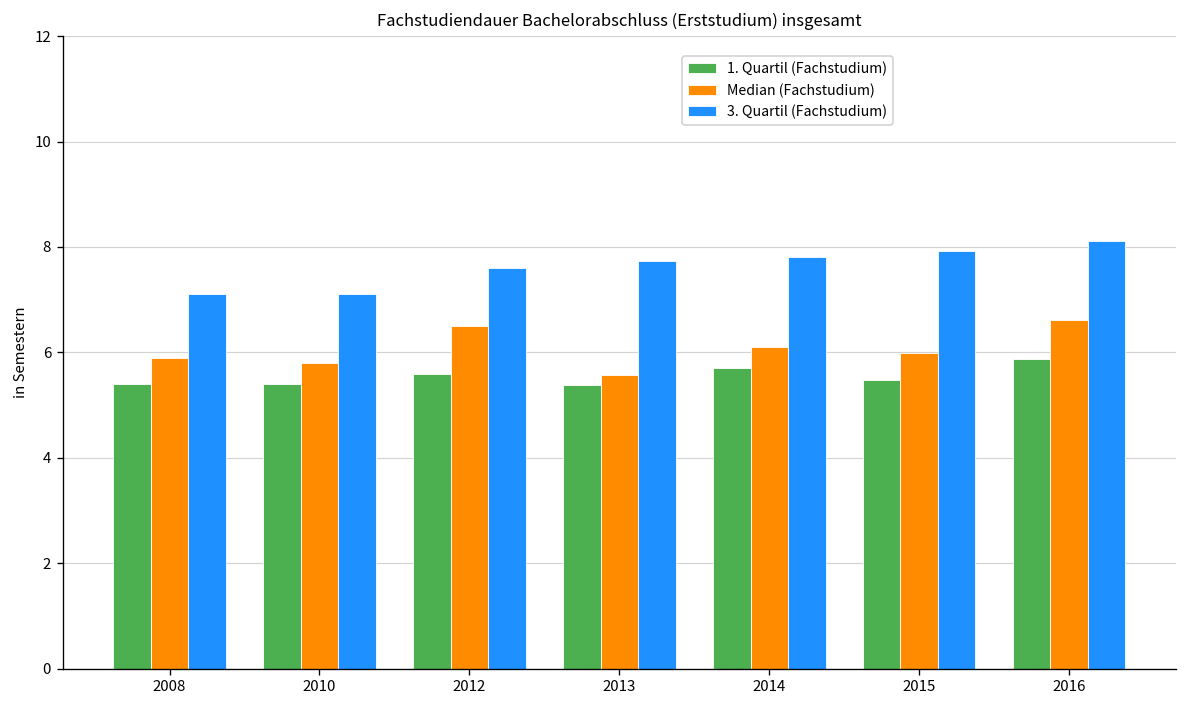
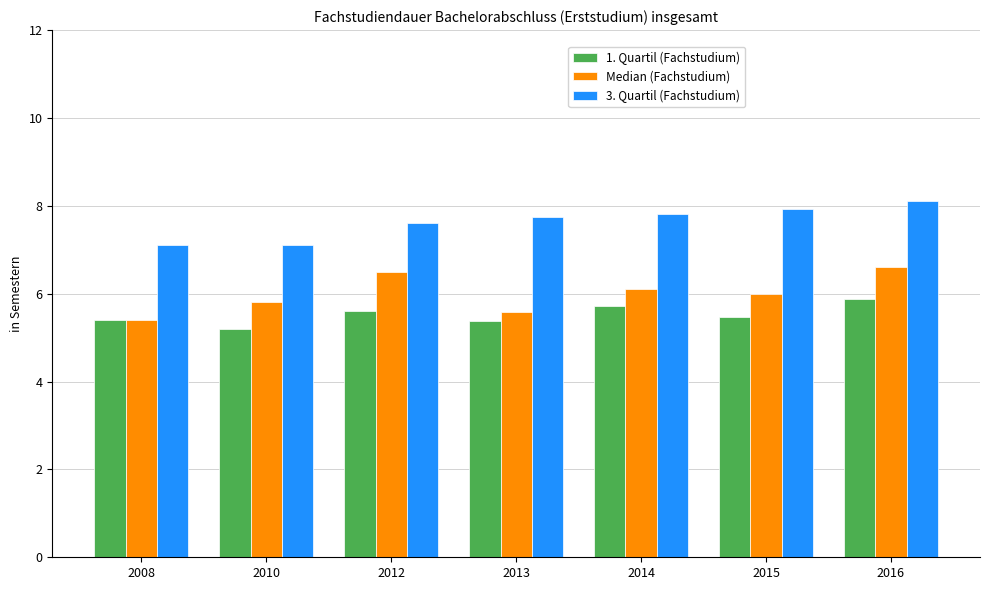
Median (Fachstudium), 2008: 5.9 -> 5.4
1. Quartil (Fachstudium), 2010: 5.4 -> 5.2
